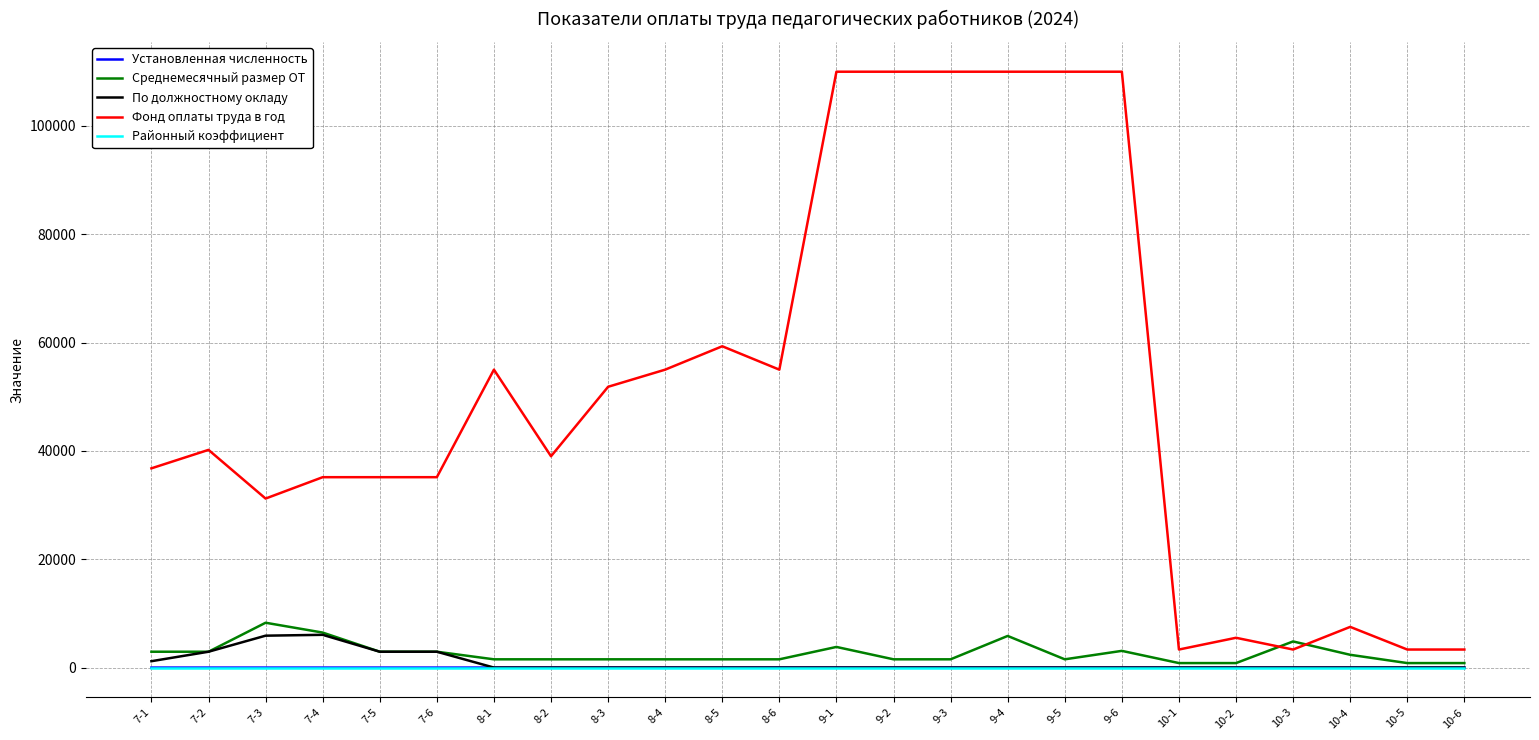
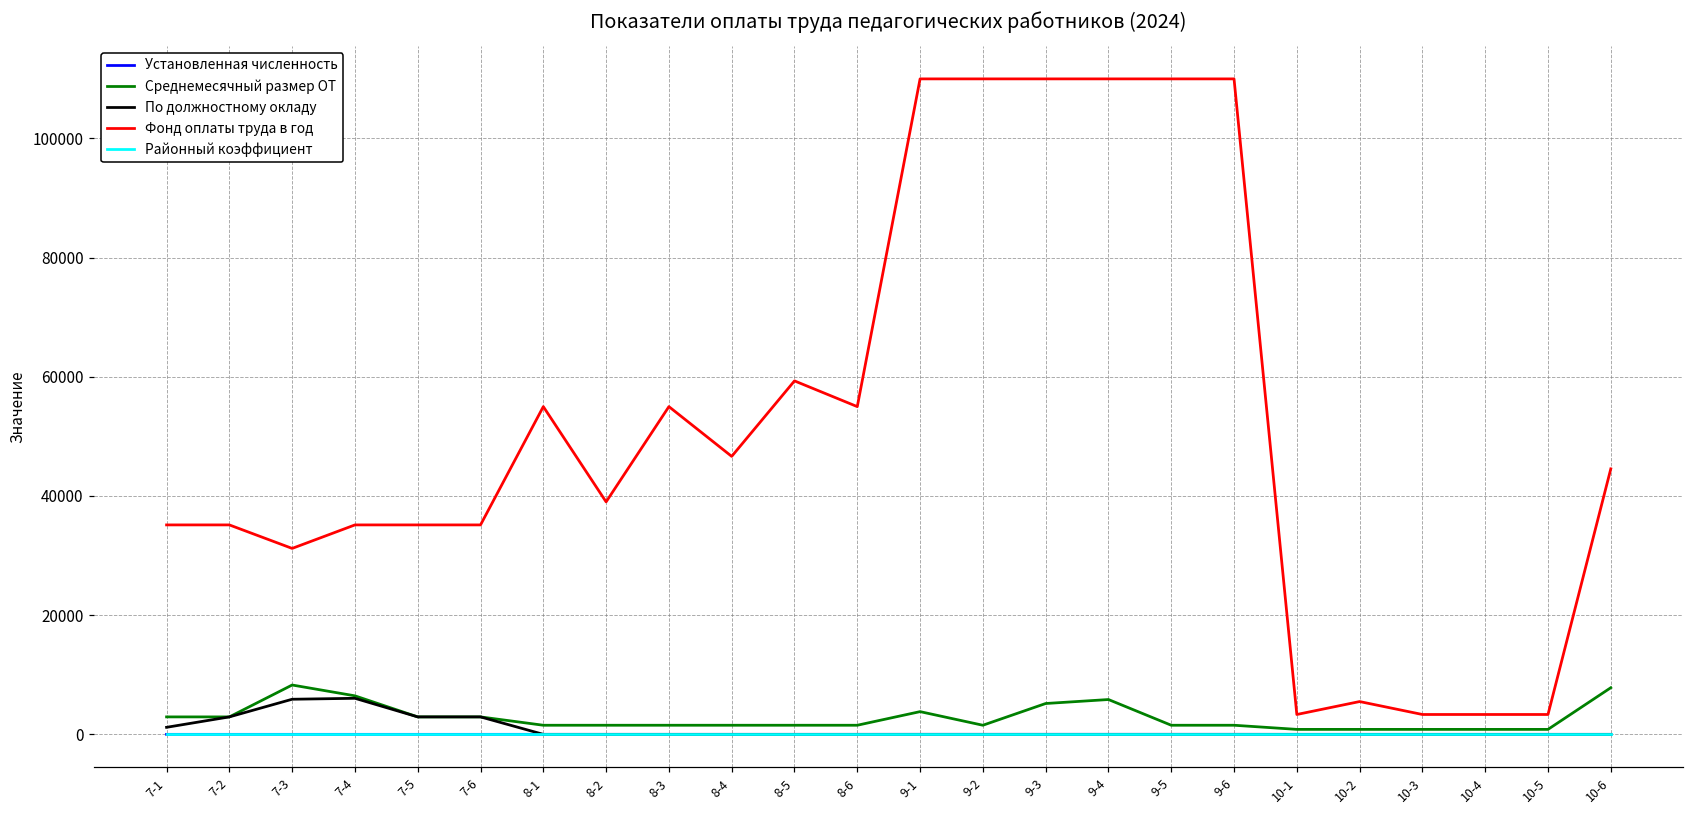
Фонд оплаты труда в год, 7-1: 37000 -> 35000
Фонд оплаты труда в год, 7-2: 40000 -> 35000
Фонд оплаты труда в год, 8-3: 52000 -> 55000
Фонд оплаты труда в год, 8-4: 55000 -> 47000
Среднемесячный размер ОТ, 9-3: 2000 -> 5000
Среднемесячный размер ОТ, 9-6: 3000 -> 2000
Среднемесячный размер ОТ, 10-3: 5000 -> 1000
Среднемесячный размер ОТ, 10-4: 2000 -> 1000
Фонд оплаты труда в год, 10-4: 8000 -> 3000
Среднемесячный размер ОТ, 10-6: 1000 -> 8000
Фонд оплаты труда в год, 10-6: 3000 -> 45000
